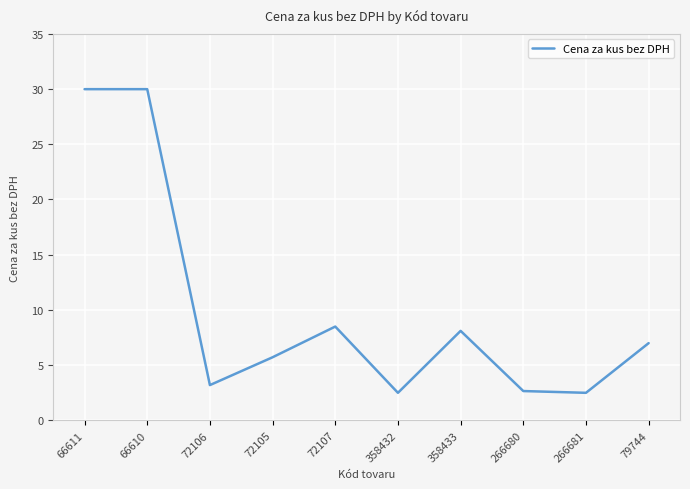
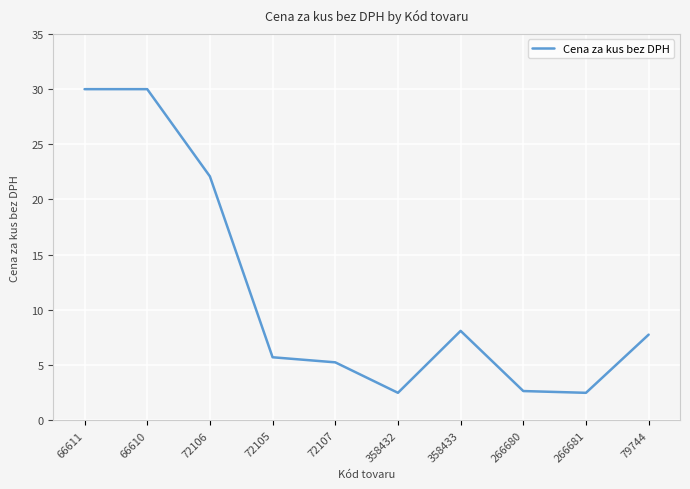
72106: 3.2 -> 22.1
72107: 8.5 -> 5.3
79744: 7.0 -> 7.8
